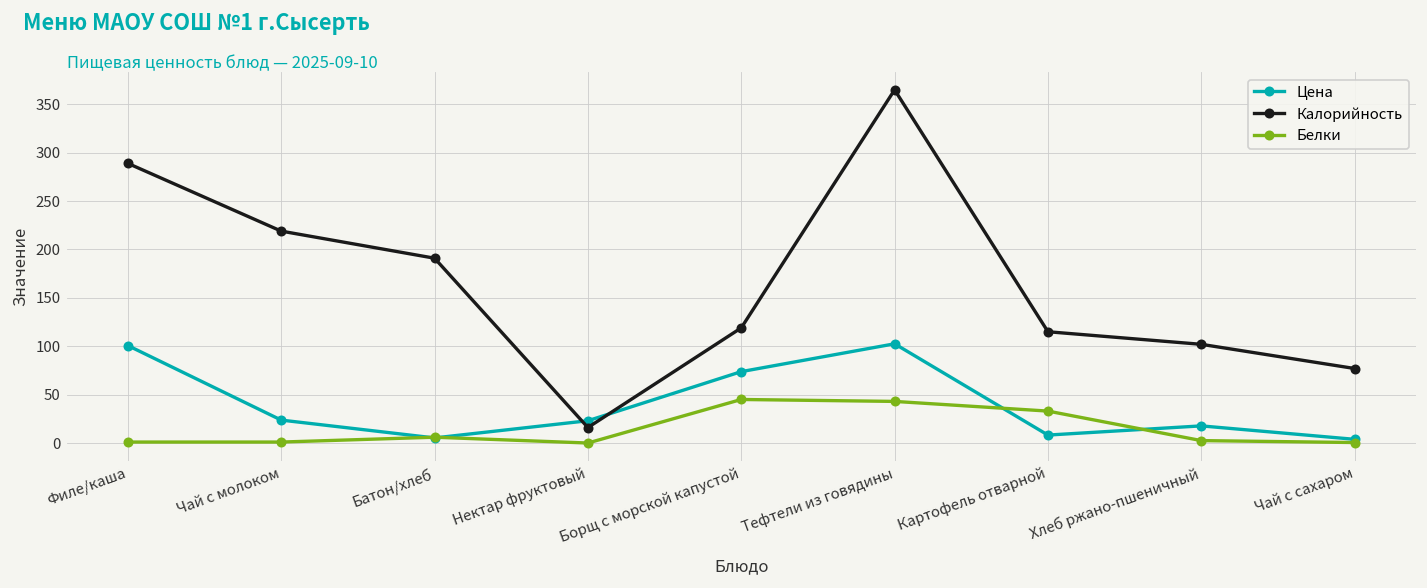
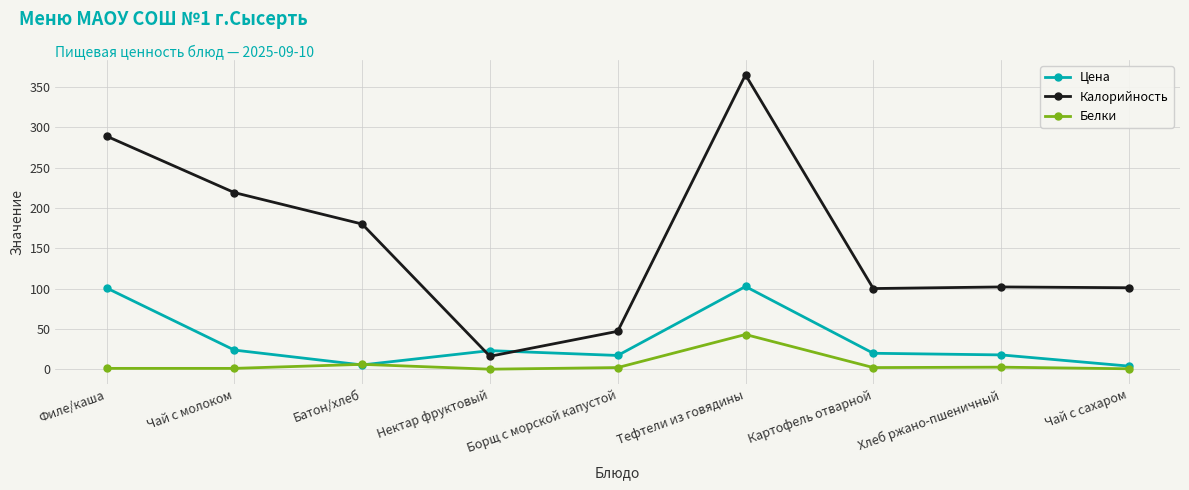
Калорийность, Батон/хлеб: 190 -> 180
Цена, Борщ с морской капустой: 70 -> 20
Калорийность, Борщ с морской капустой: 120 -> 50
Белки, Борщ с морской капустой: 50 -> 0
Цена, Картофель отварной: 10 -> 20
Калорийность, Картофель отварной: 120 -> 100
Белки, Картофель отварной: 30 -> 0
Калорийность, Чай с сахаром: 80 -> 100
